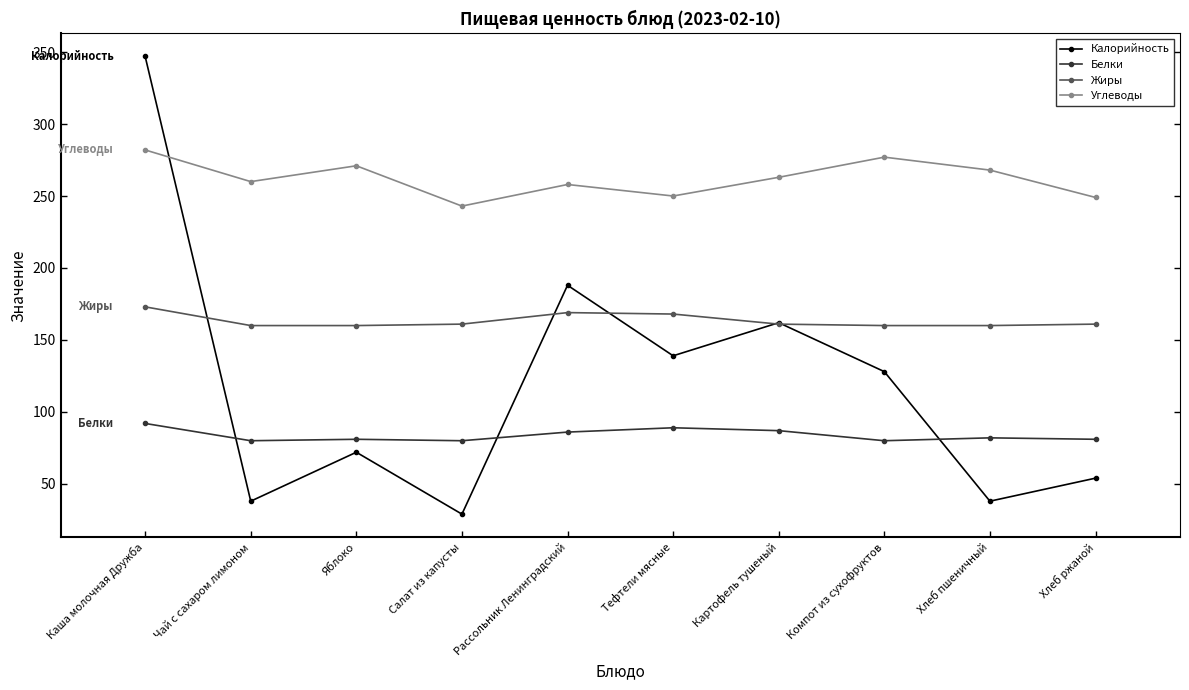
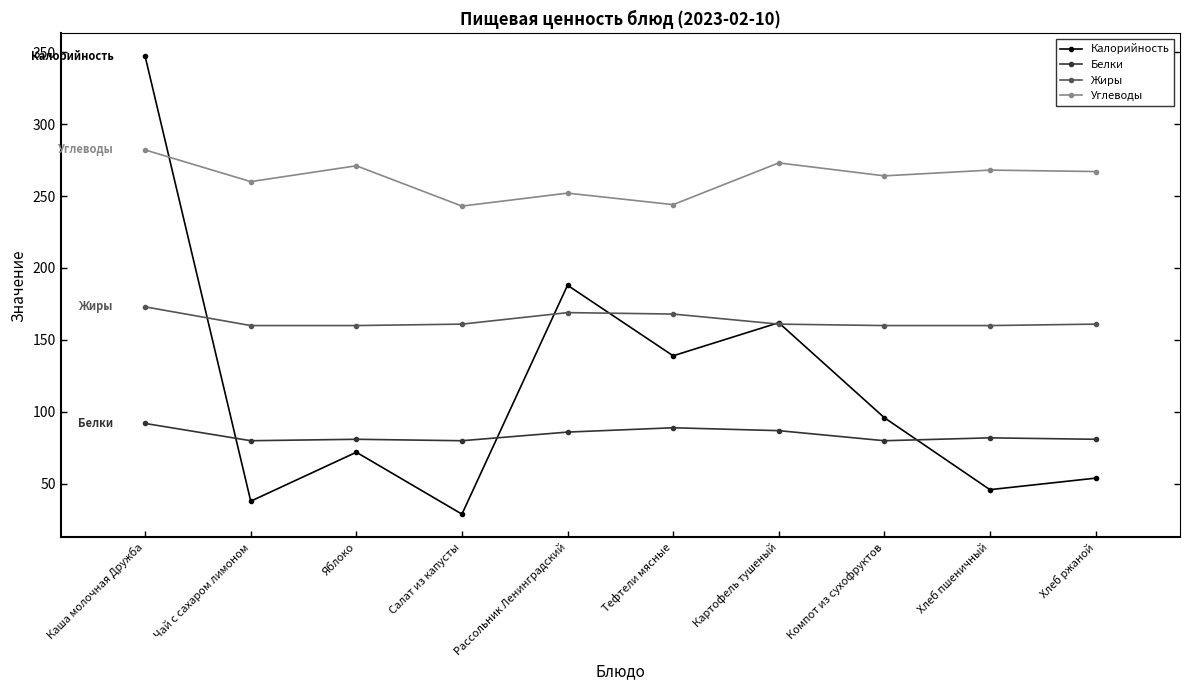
Углеводы, Рассольник Ленинградский: 258 -> 252
Углеводы, Тефтели мясные: 250 -> 244
Углеводы, Картофель тушеный: 263 -> 273
Калорийность, Компот из сухофруктов: 128 -> 96
Углеводы, Компот из сухофруктов: 277 -> 264
Калорийность, Хлеб пшеничный: 38 -> 46
Углеводы, Хлеб ржаной: 249 -> 267
